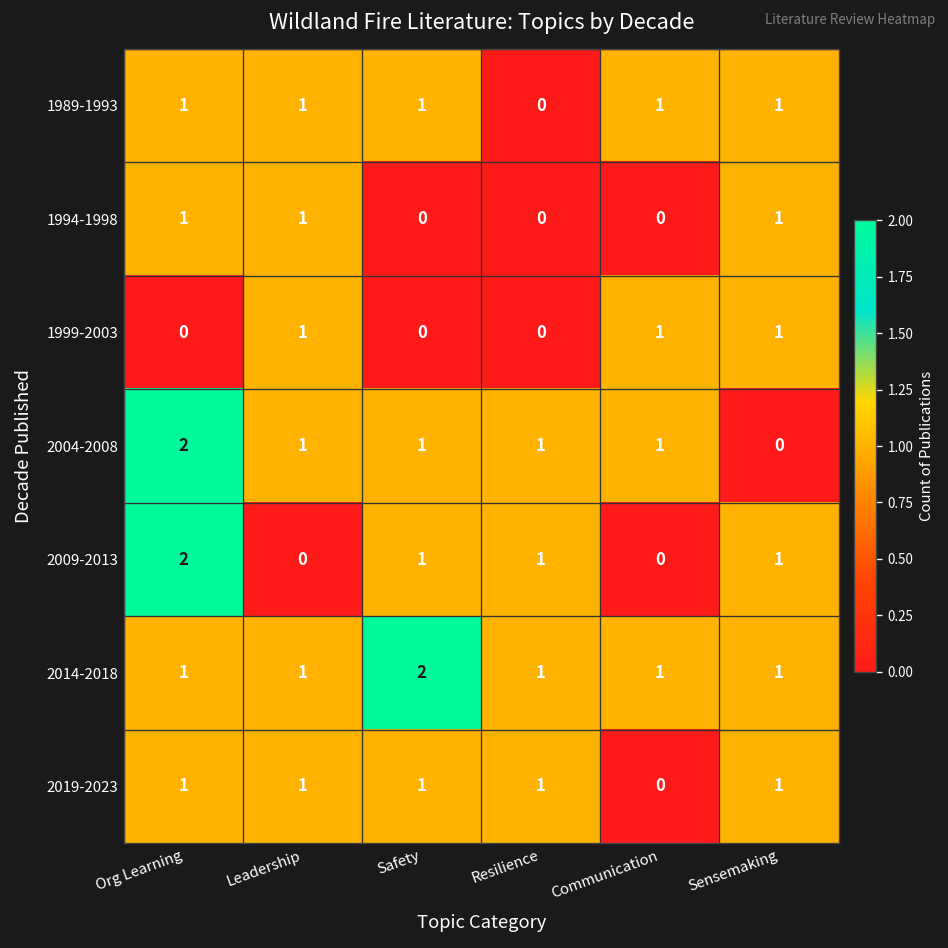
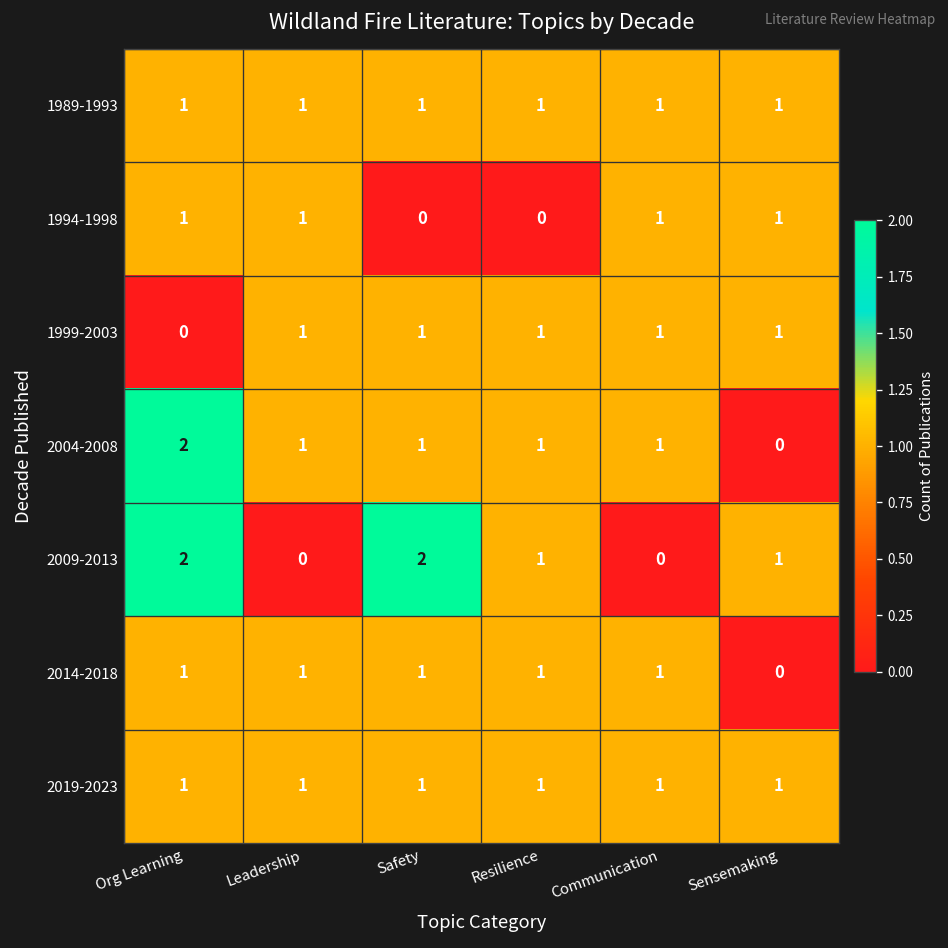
1989-1993, Resilience: 0 -> 1
1994-1998, Communication: 0 -> 1
1999-2003, Safety: 0 -> 1
1999-2003, Resilience: 0 -> 1
2009-2013, Safety: 1 -> 2
2014-2018, Safety: 2 -> 1
2014-2018, Sensemaking: 1 -> 0
2019-2023, Communication: 0 -> 1
